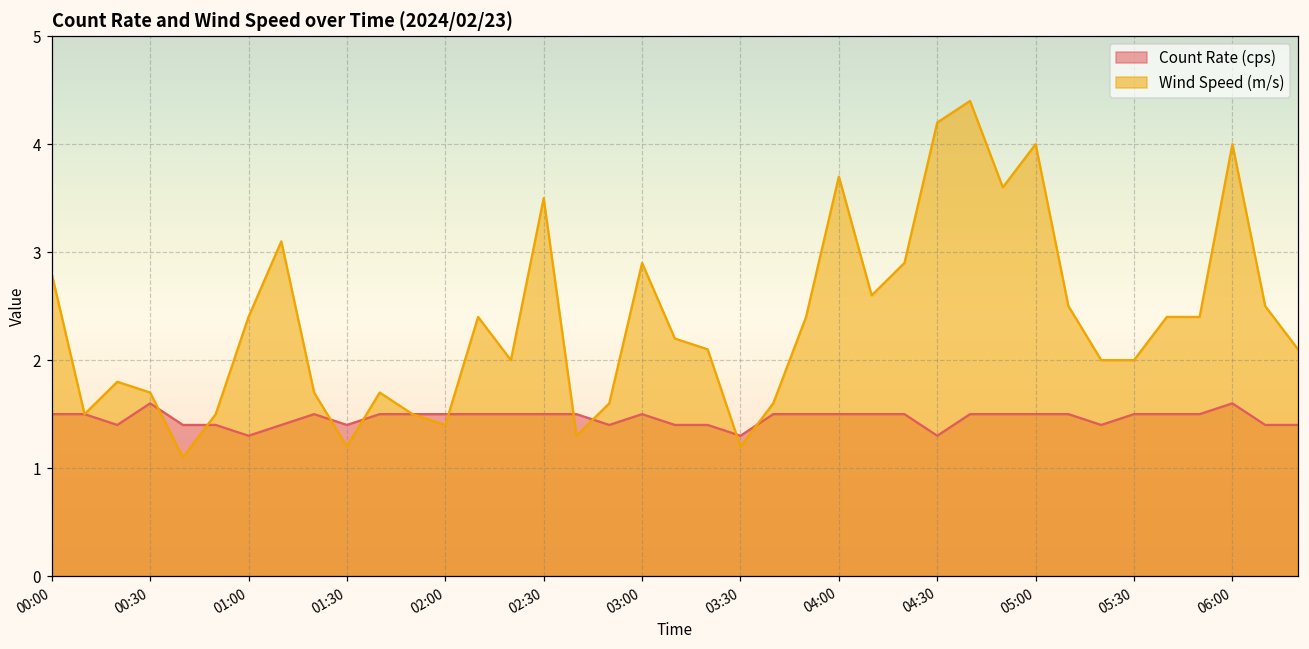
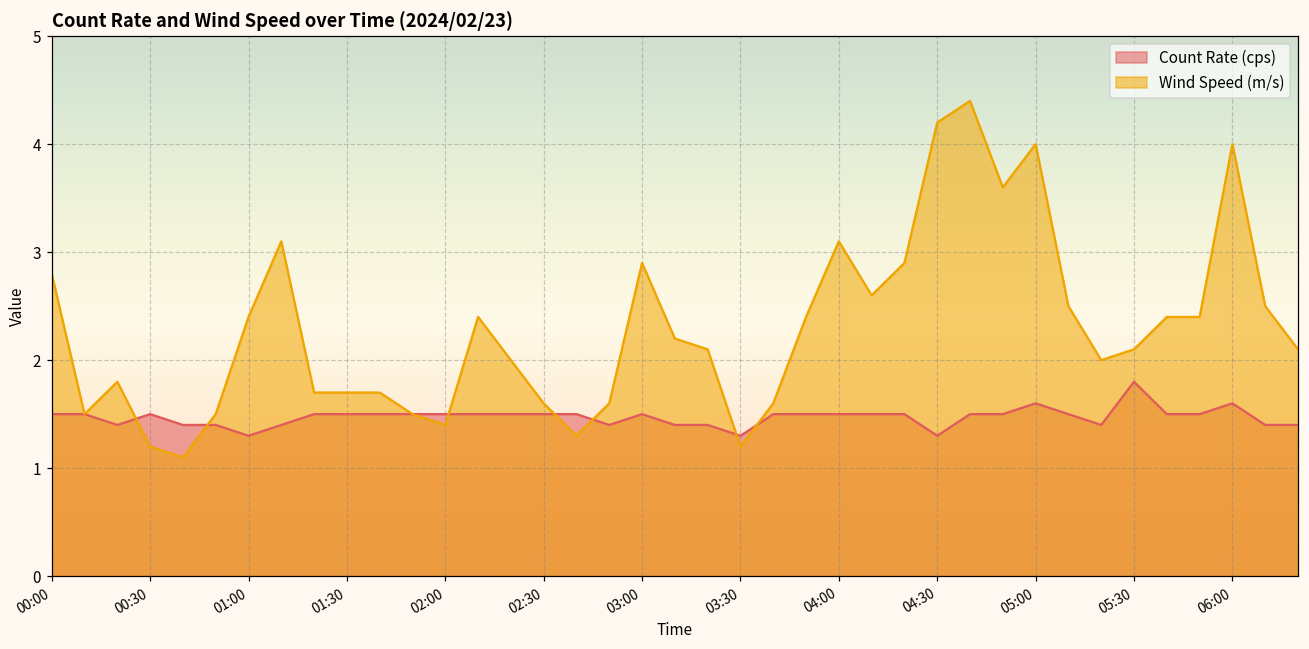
Count Rate (cps), 00:30: 1.6 -> 1.5
Wind Speed (m/s), 00:30: 1.7 -> 1.2
Count Rate (cps), 01:30: 1.4 -> 1.5
Wind Speed (m/s), 01:30: 1.2 -> 1.7
Wind Speed (m/s), 02:30: 3.5 -> 1.6
Wind Speed (m/s), 04:00: 3.7 -> 3.1
Count Rate (cps), 05:00: 1.5 -> 1.6
Count Rate (cps), 05:30: 1.5 -> 1.8
Wind Speed (m/s), 05:30: 2.0 -> 2.1
